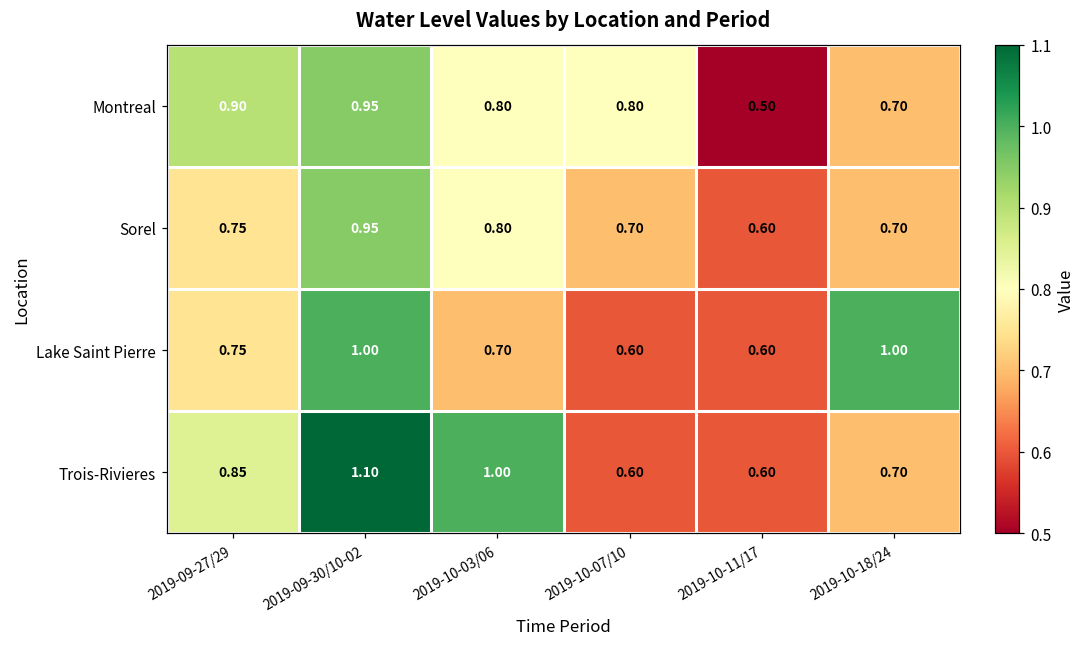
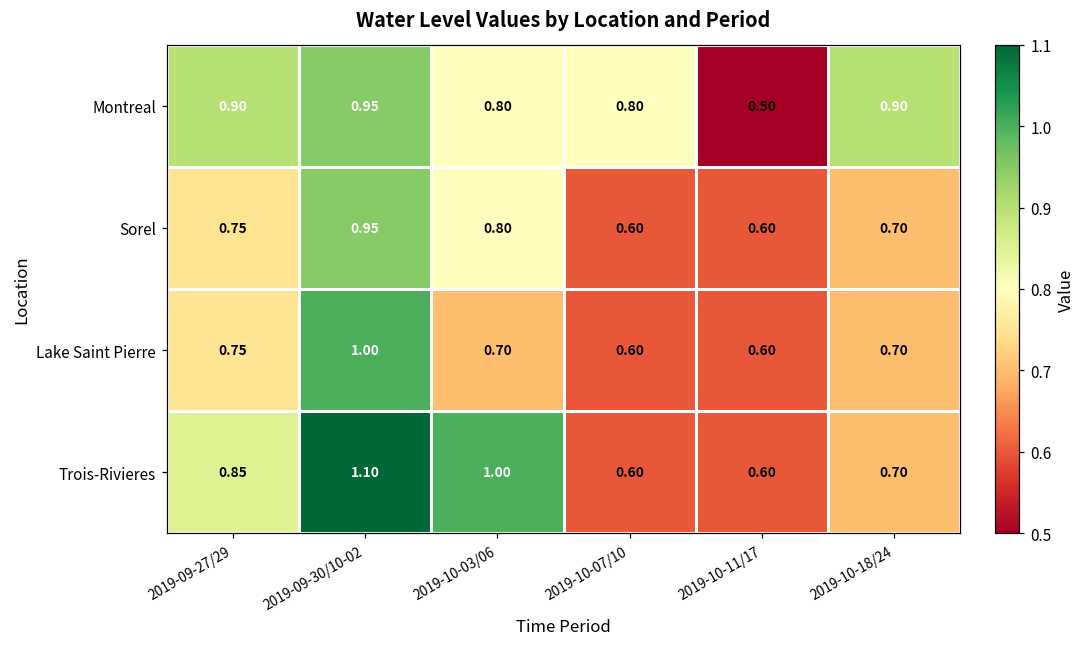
Montreal, 2019-10-18/24: 0.70 -> 0.90
Sorel, 2019-10-07/10: 0.70 -> 0.60
Lake Saint Pierre, 2019-10-18/24: 1.00 -> 0.70
